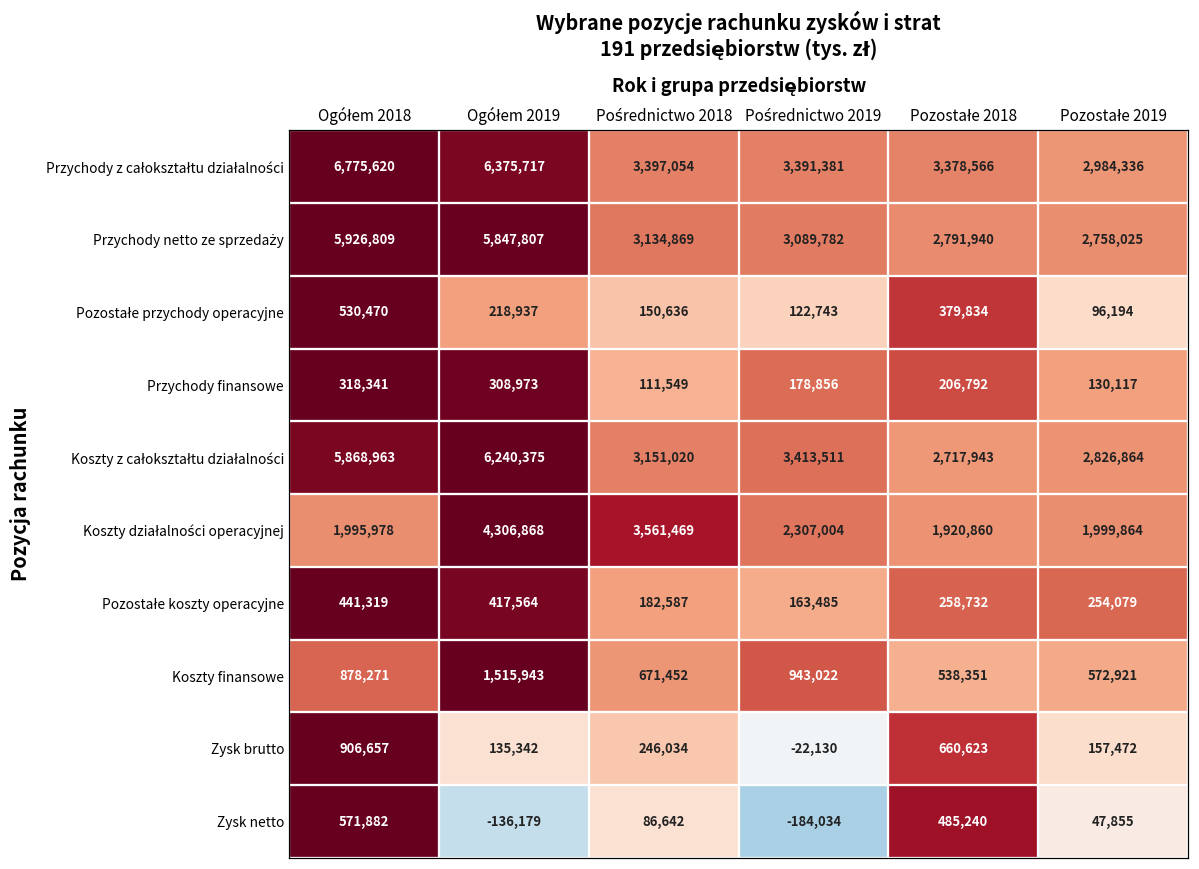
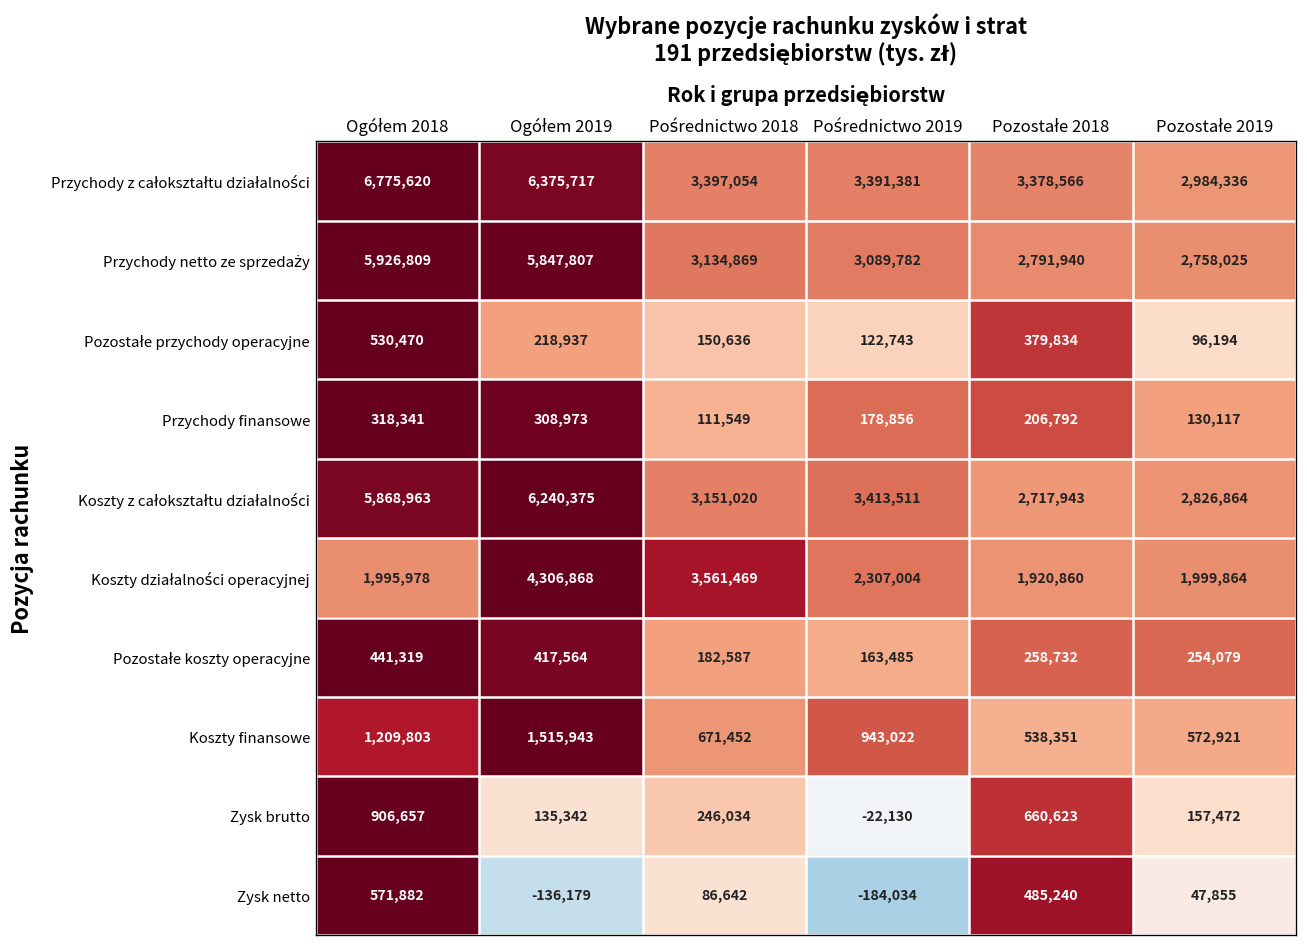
Koszty finansowe, Ogółem 2018: 878,271 -> 1,209,803
